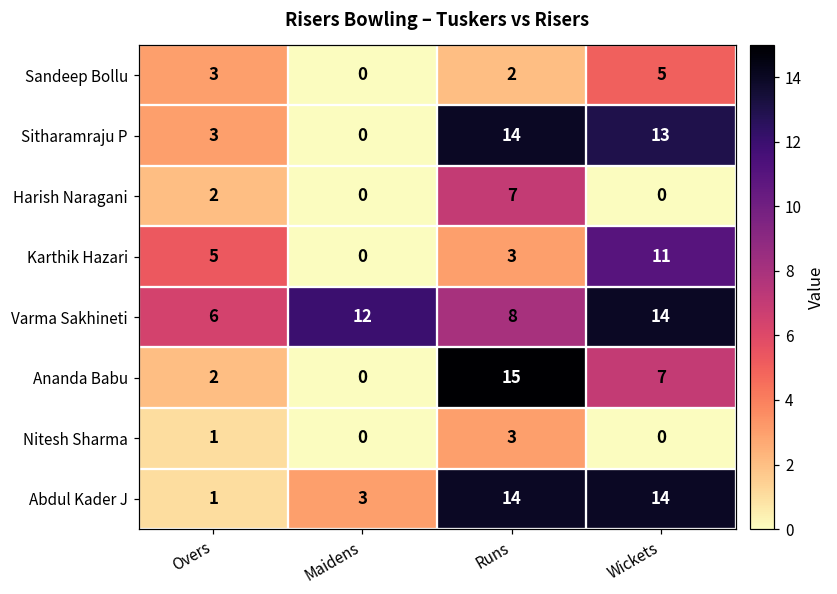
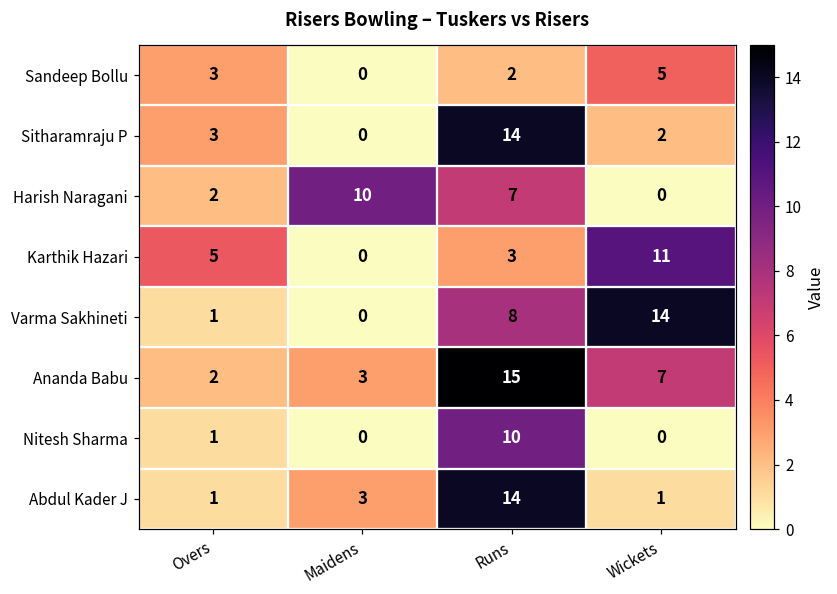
Sitharamraju P, Wickets: 13 -> 2
Harish Naragani, Maidens: 0 -> 10
Varma Sakhineti, Overs: 6 -> 1
Varma Sakhineti, Maidens: 12 -> 0
Ananda Babu, Maidens: 0 -> 3
Nitesh Sharma, Runs: 3 -> 10
Abdul Kader J, Wickets: 14 -> 1
